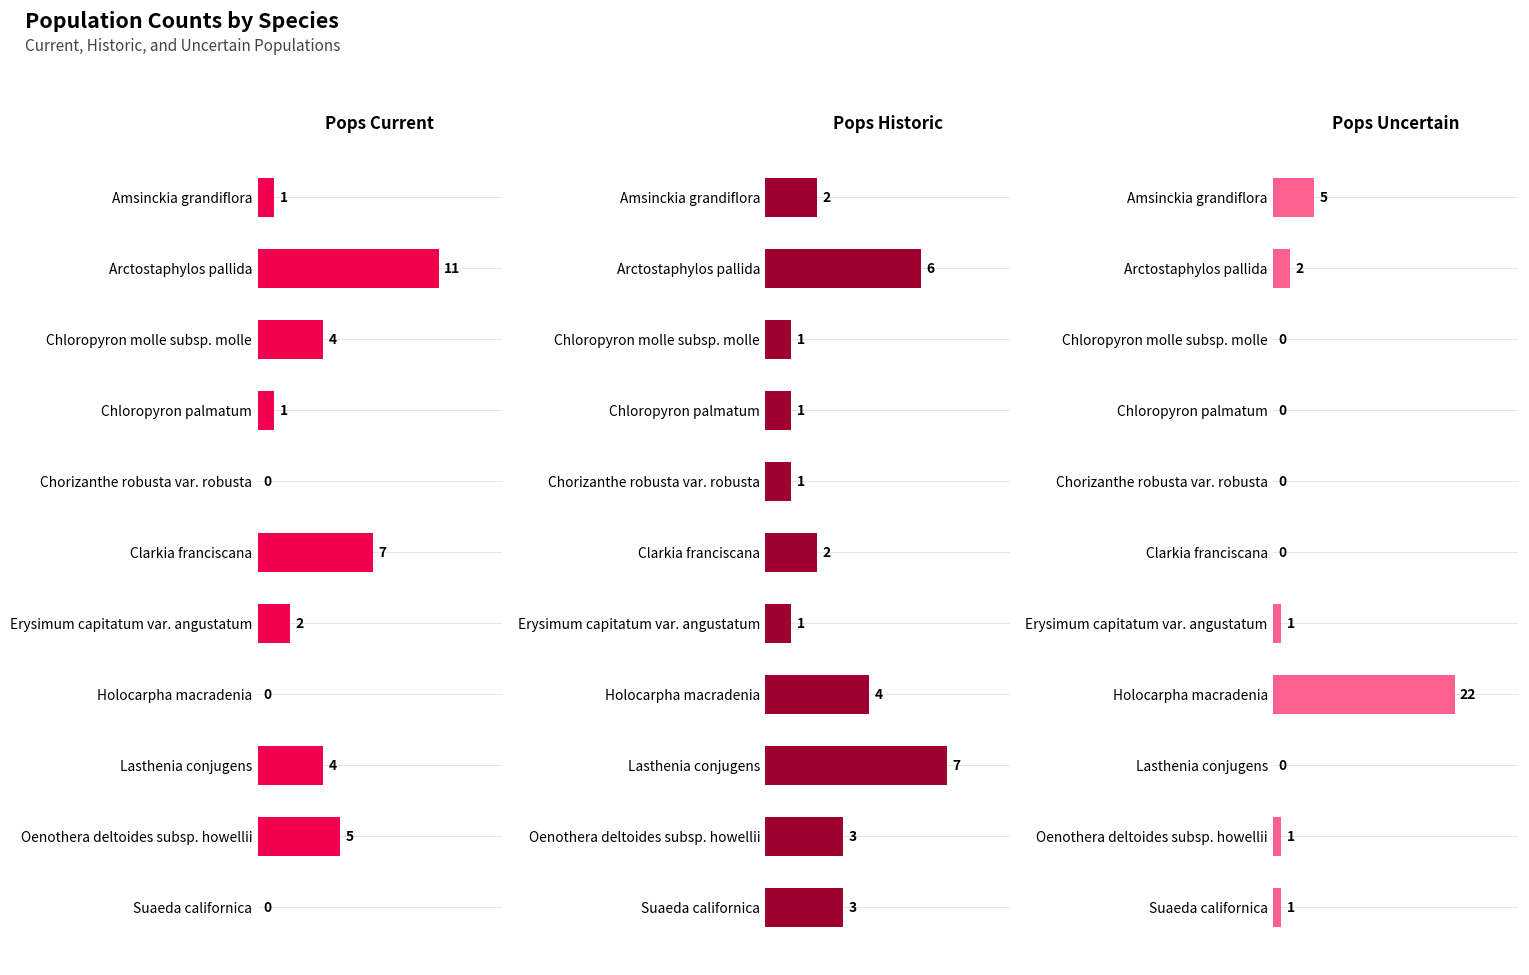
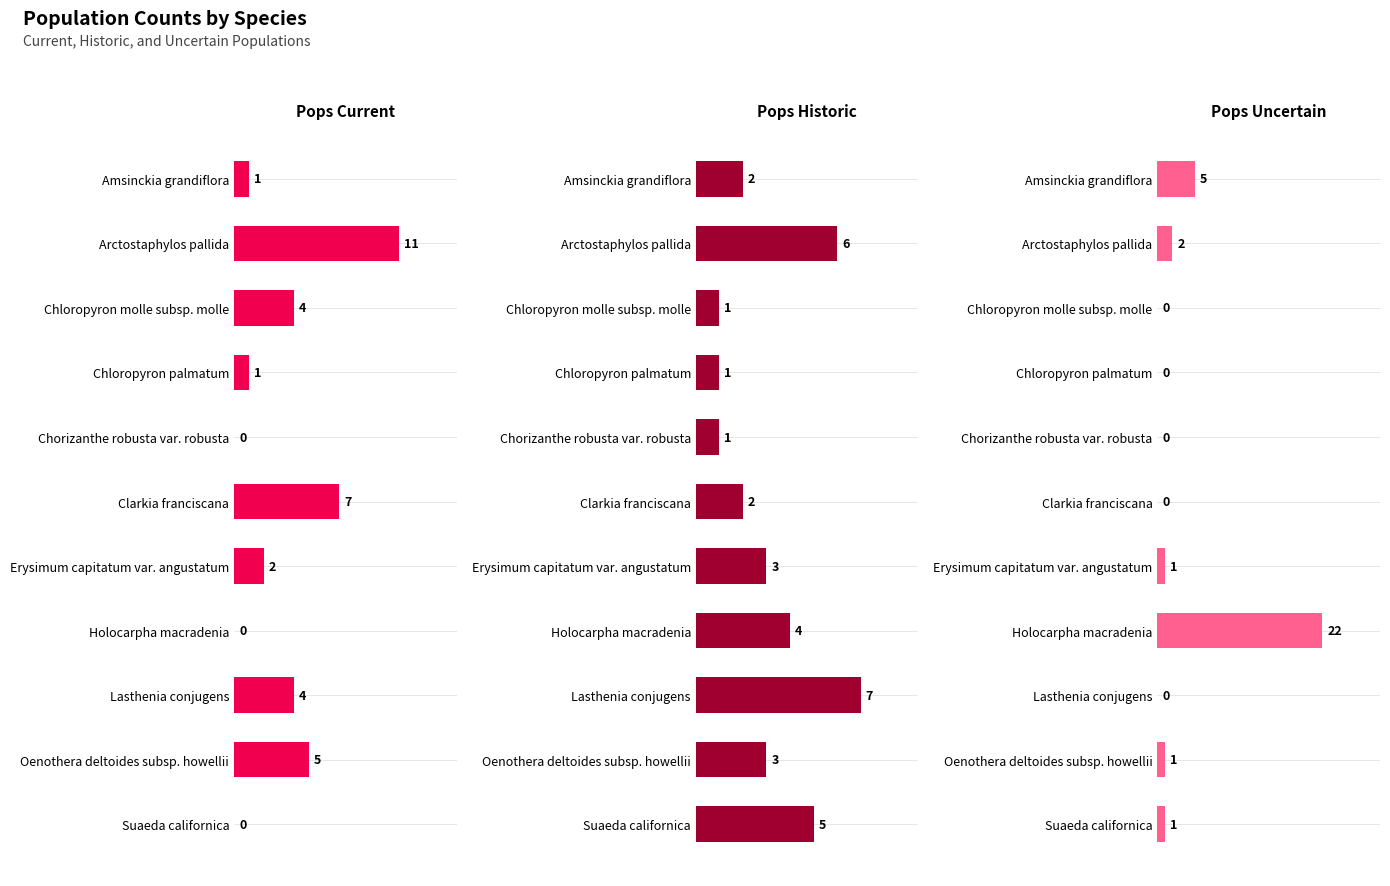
Pops Historic, Erysimum capitatum var. angustatum: 1 -> 3
Pops Historic, Suaeda californica: 3 -> 5
